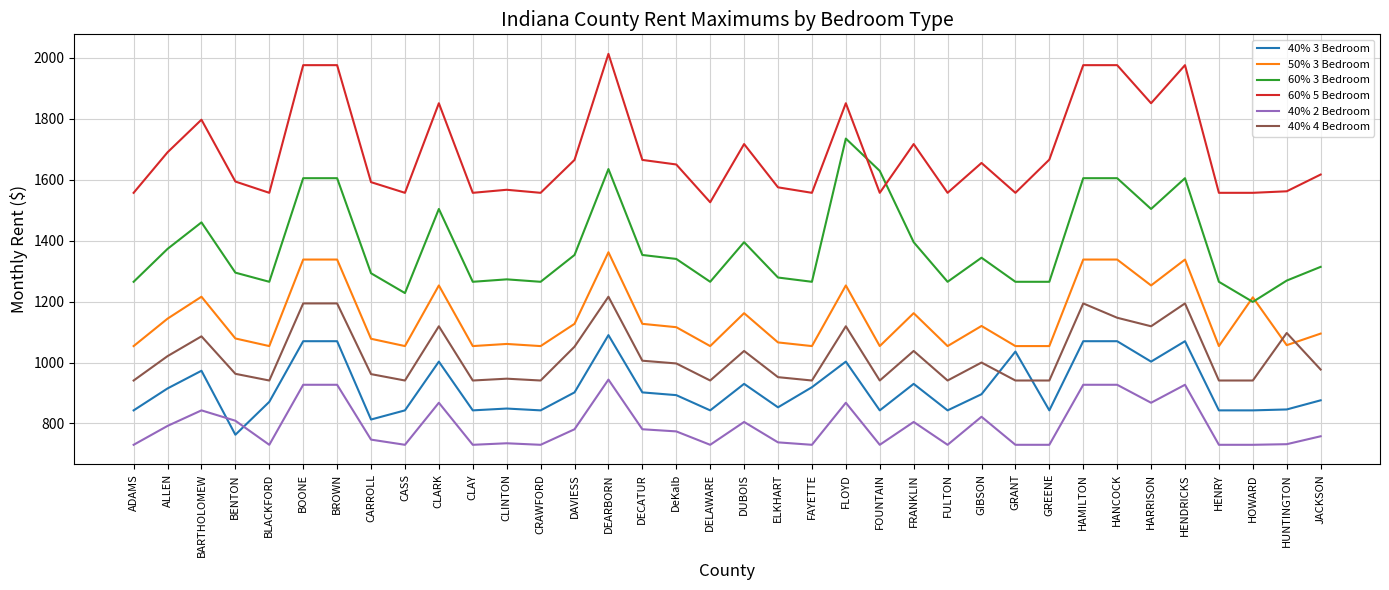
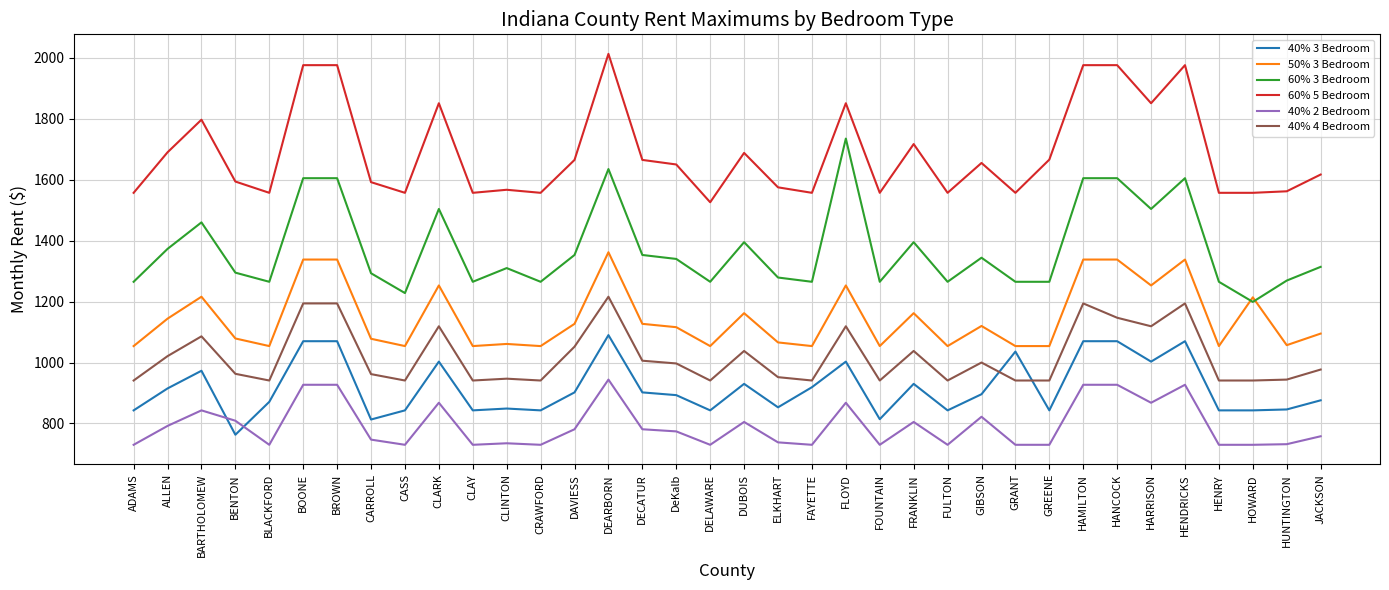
60% 3 Bedroom, CLINTON: 1270 -> 1310
60% 5 Bedroom, DUBOIS: 1720 -> 1690
40% 3 Bedroom, FOUNTAIN: 840 -> 810
60% 3 Bedroom, FOUNTAIN: 1630 -> 1270
40% 4 Bedroom, HUNTINGTON: 1100 -> 940
